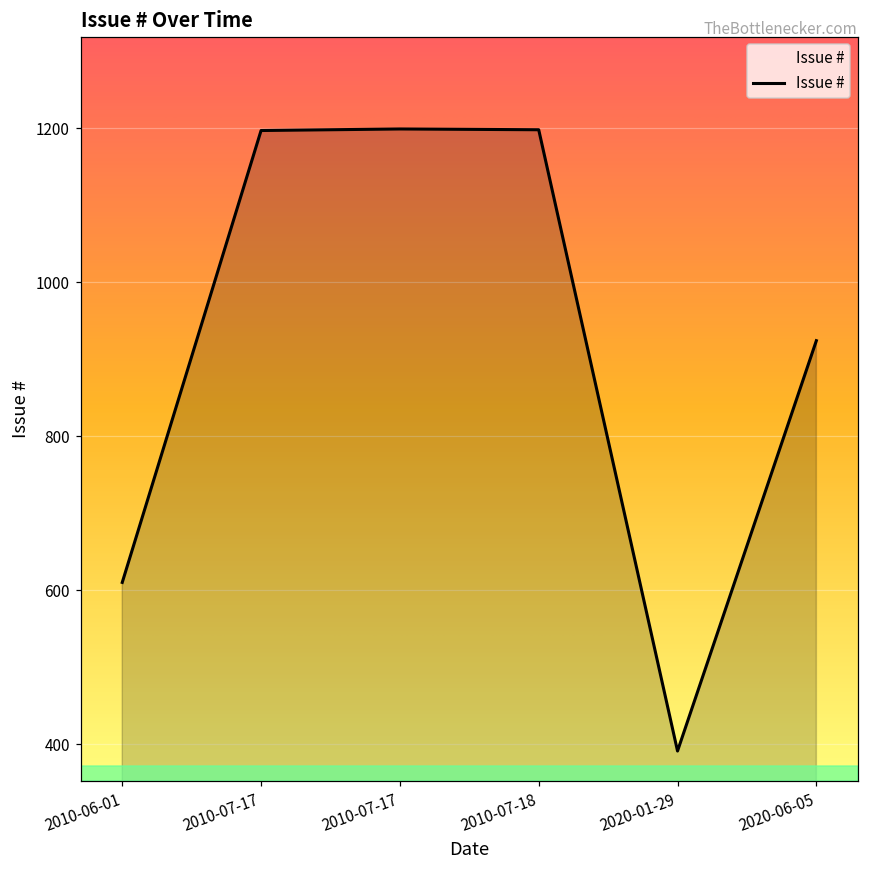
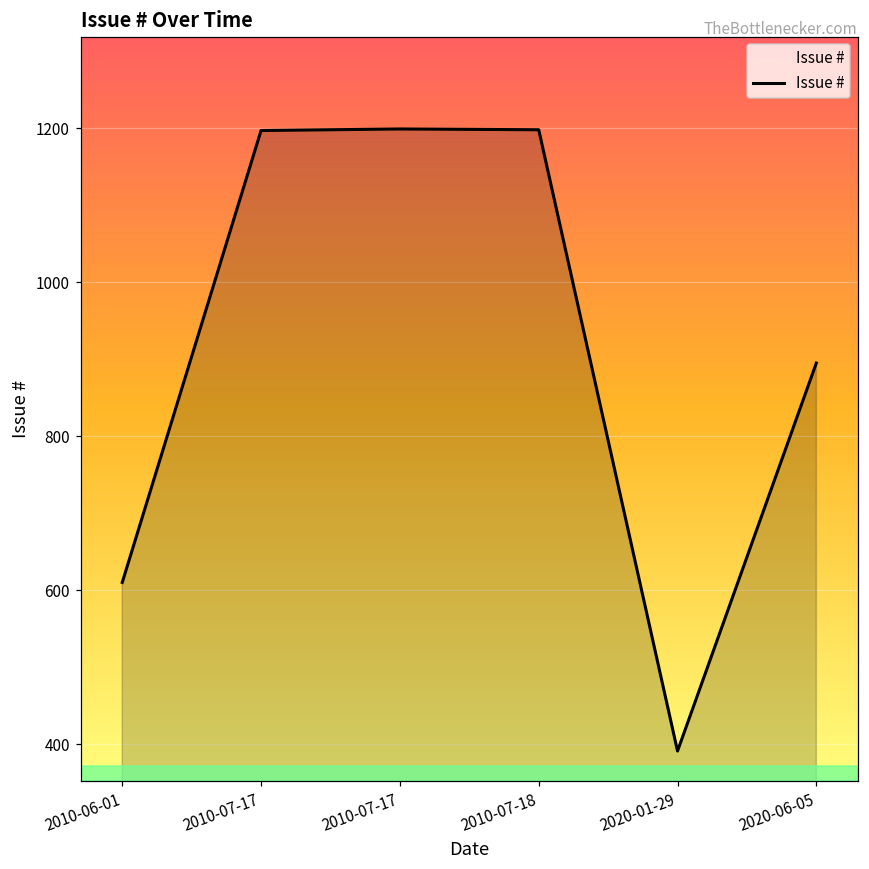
2020-06-05: 920 -> 900
